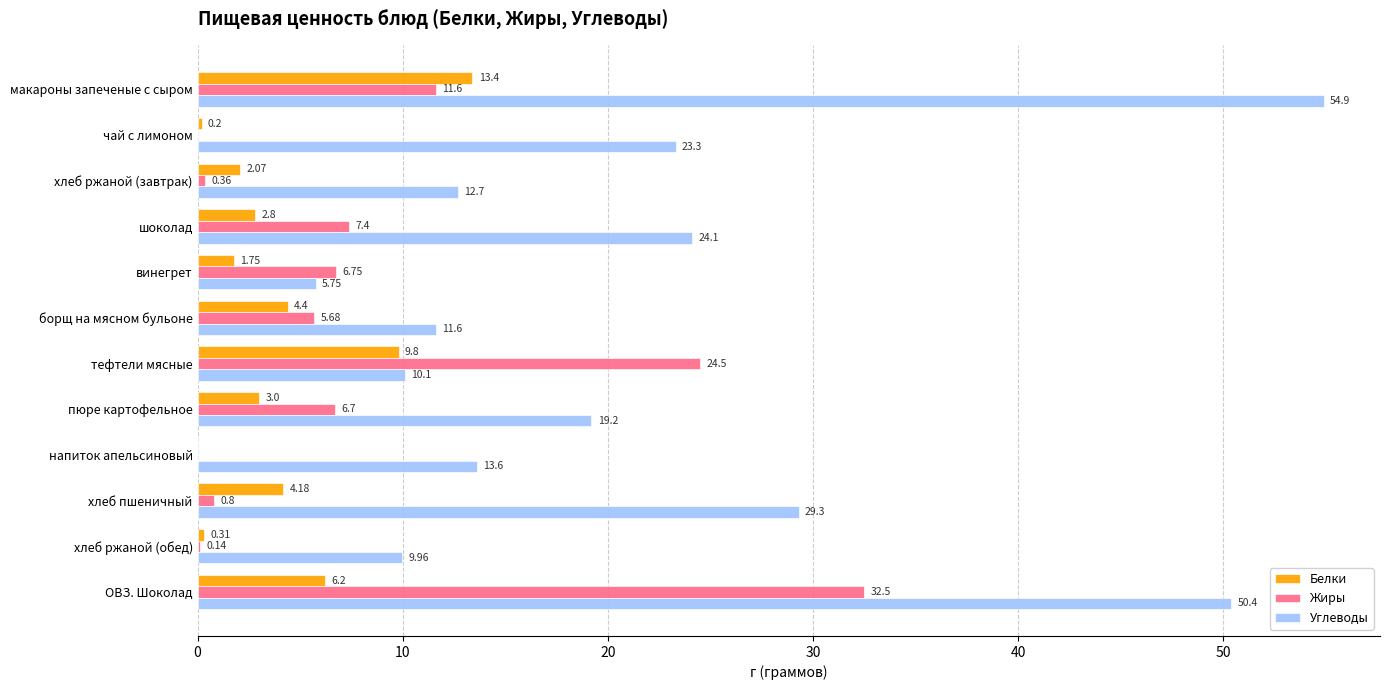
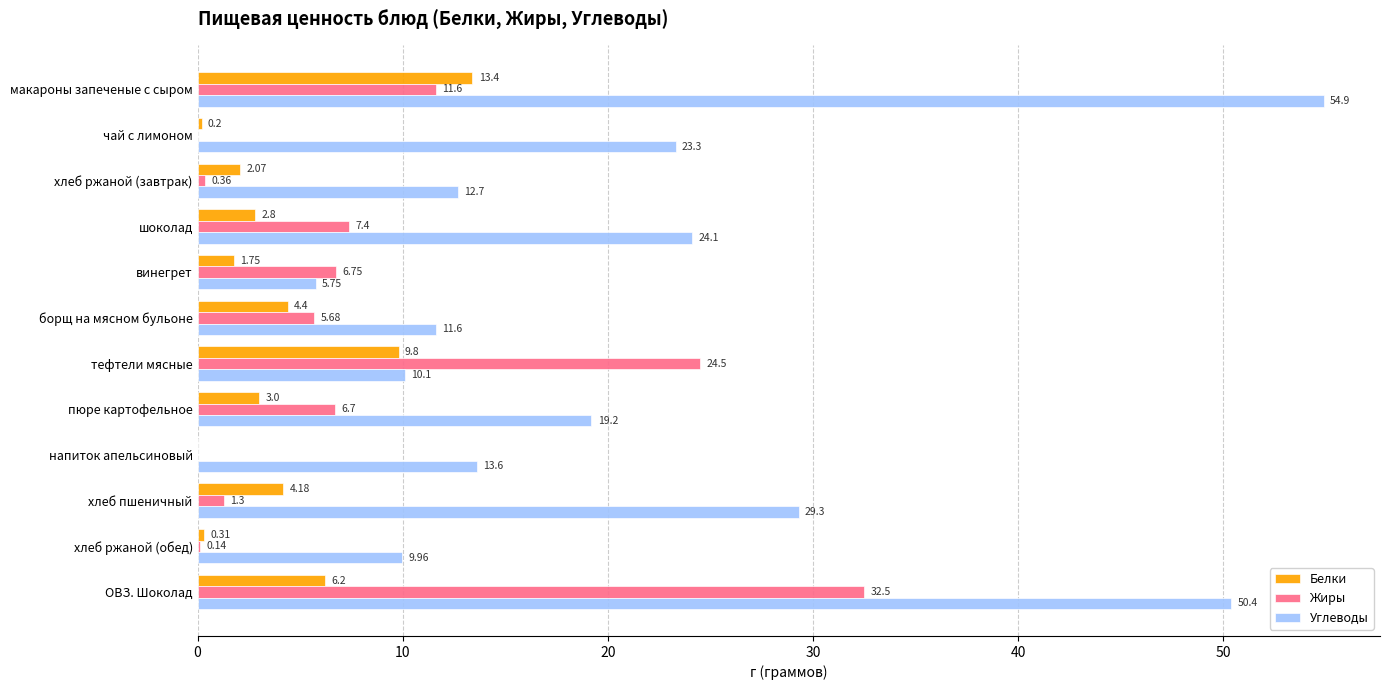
Жиры, хлеб пшеничный: 0.8 -> 1.3
